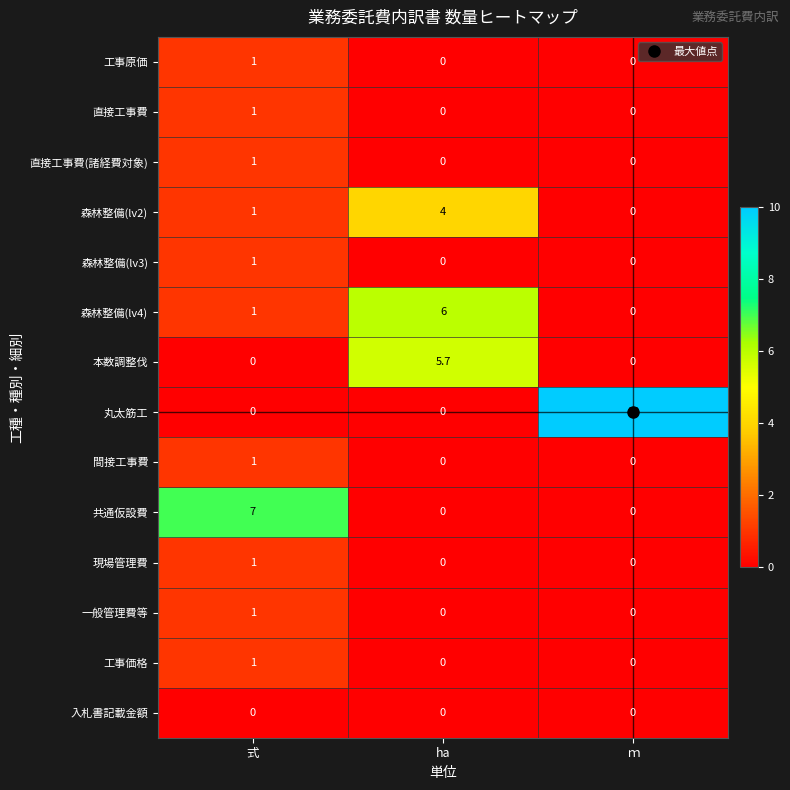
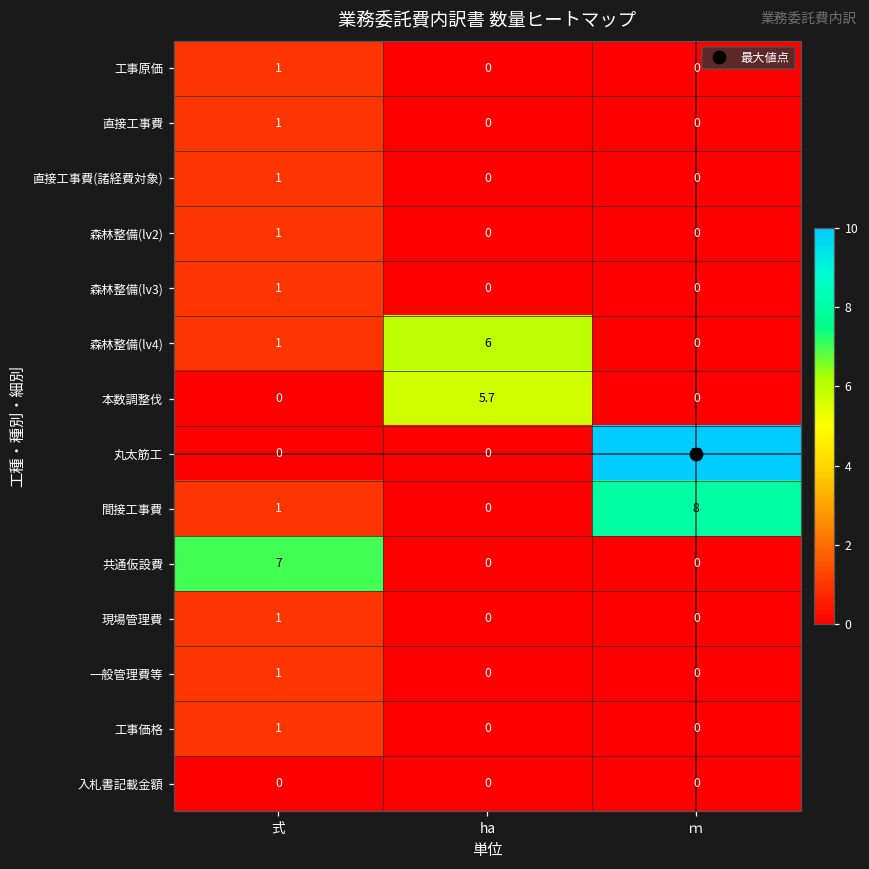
森林整備(lv2), ha: 4 -> 0
間接工事費, ｍ: 0 -> 8
